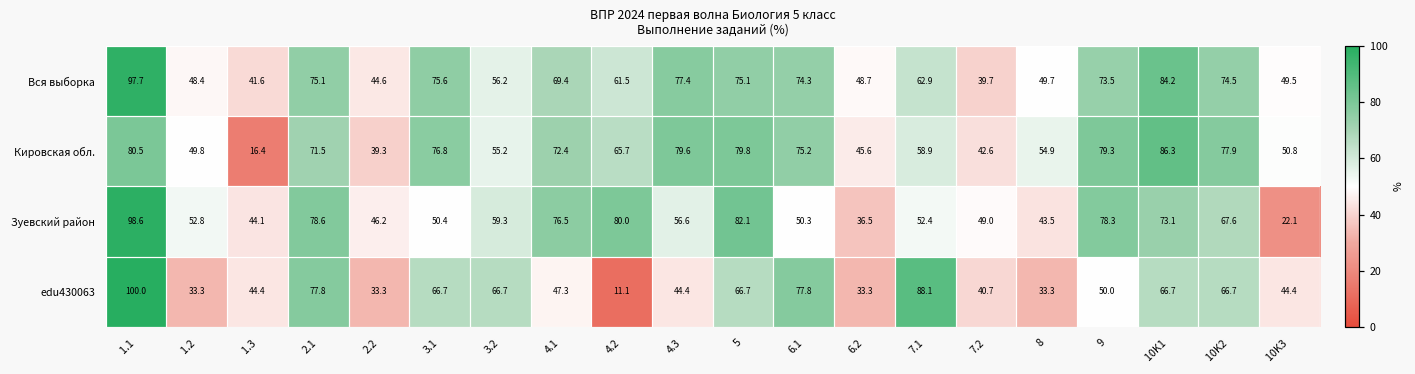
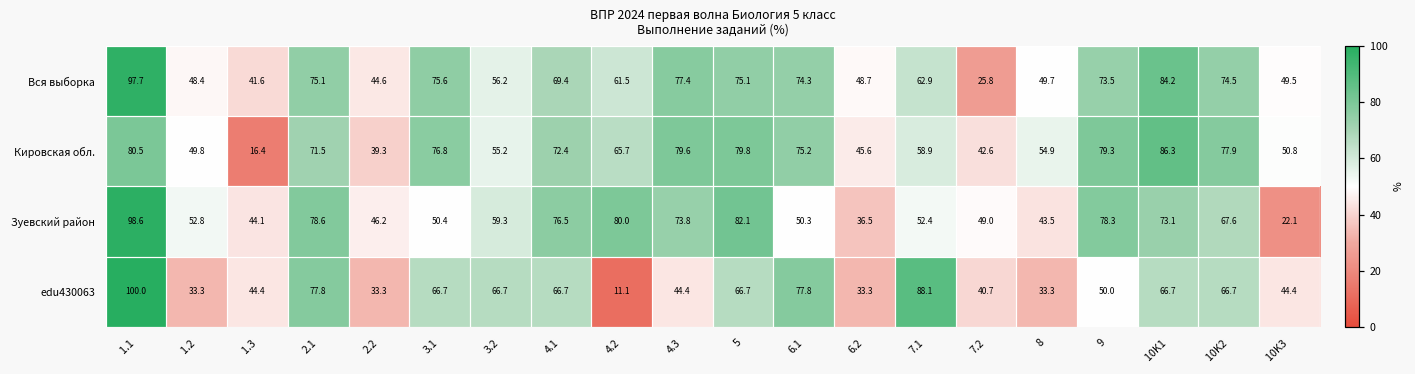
Вся выборка, 7.2: 39.7 -> 25.8
Зуевский район, 4.3: 56.6 -> 73.8
edu430063, 4.1: 47.3 -> 66.7
